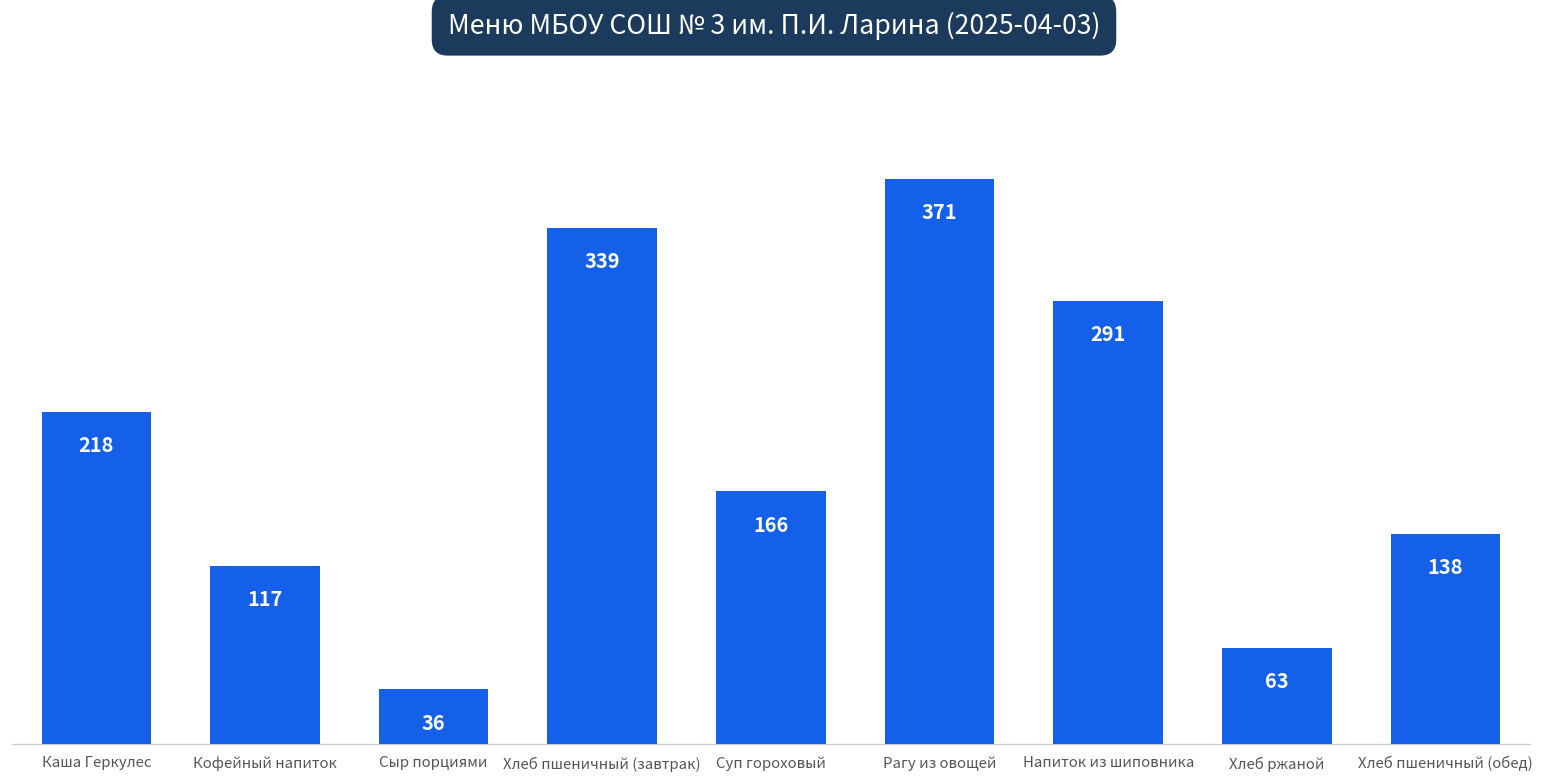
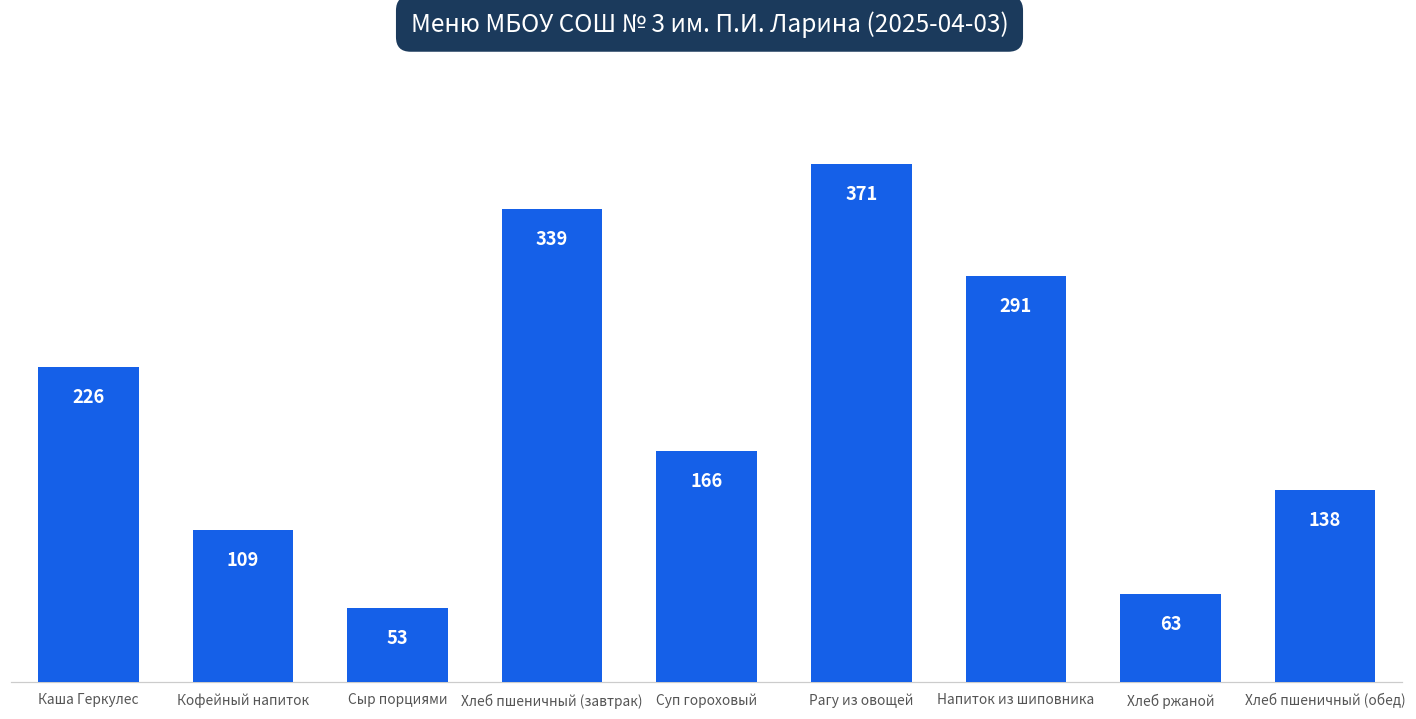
Каша Геркулес: 218 -> 226
Кофейный напиток: 117 -> 109
Сыр порциями: 36 -> 53
